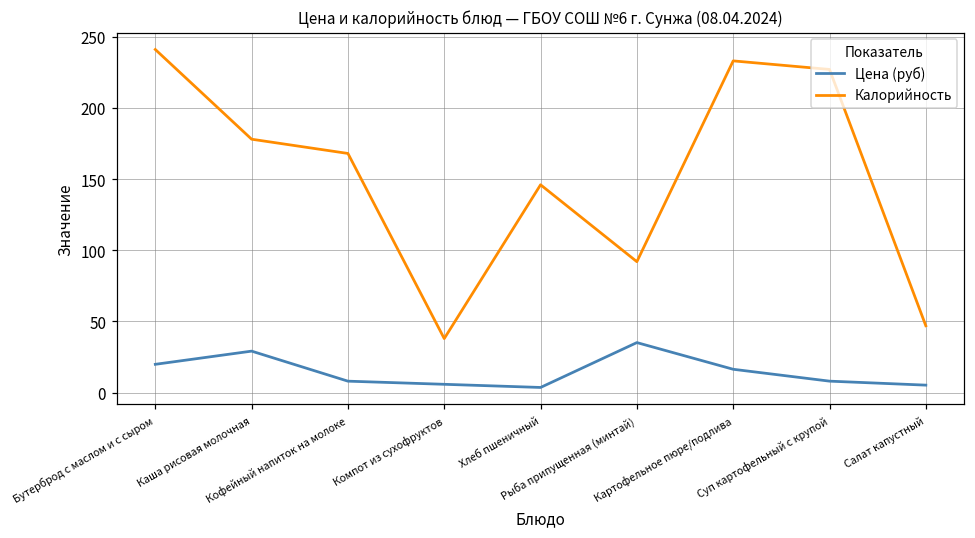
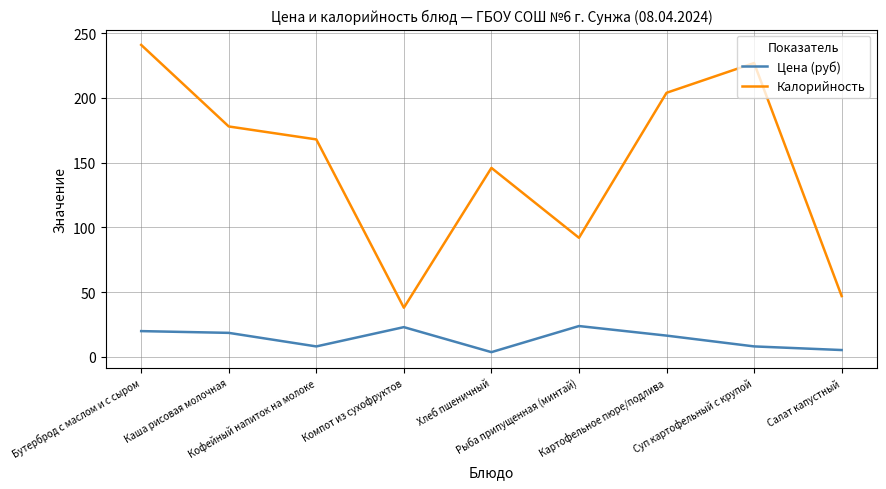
Цена (руб), Каша рисовая молочная: 29 -> 19
Цена (руб), Компот из сухофруктов: 6 -> 23
Цена (руб), Рыба припущенная (минтай): 35 -> 24
Калорийность, Картофельное пюре/подлива: 233 -> 204
